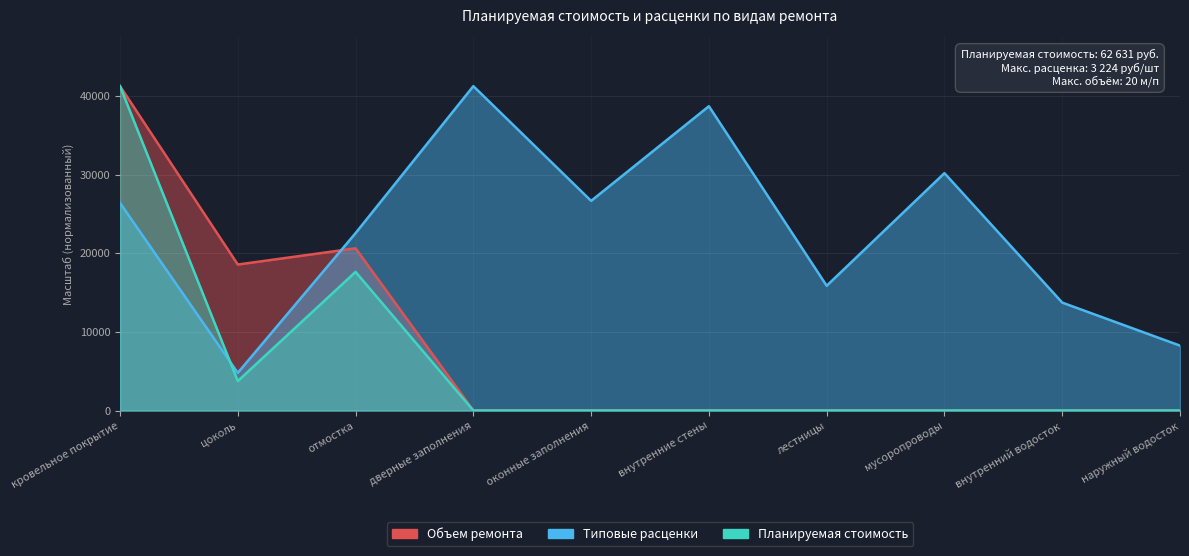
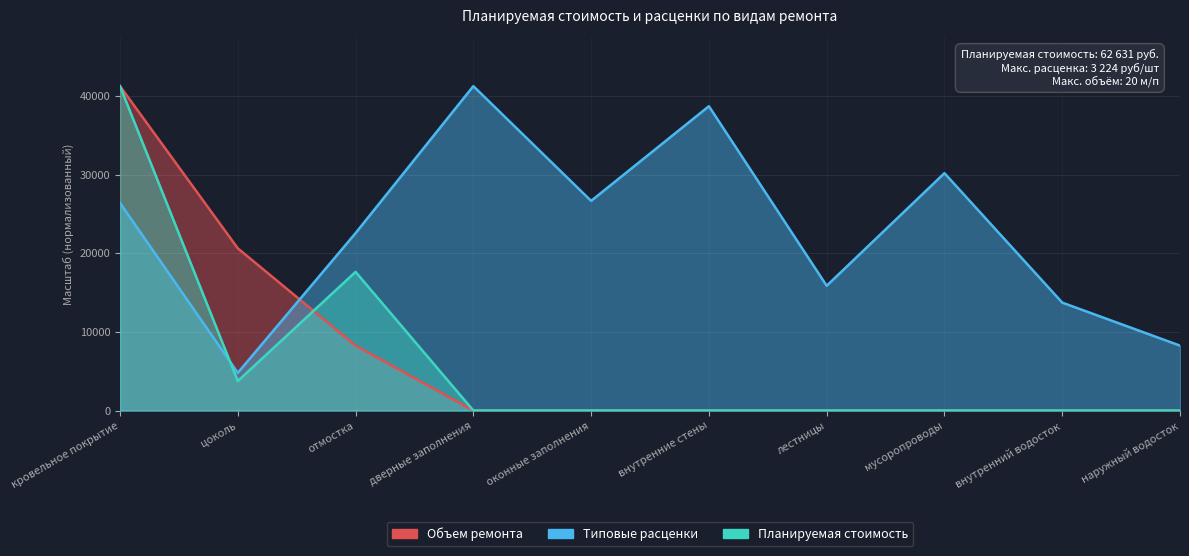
Объем ремонта, цоколь: 19000 -> 21000
Объем ремонта, отмостка: 21000 -> 8000
